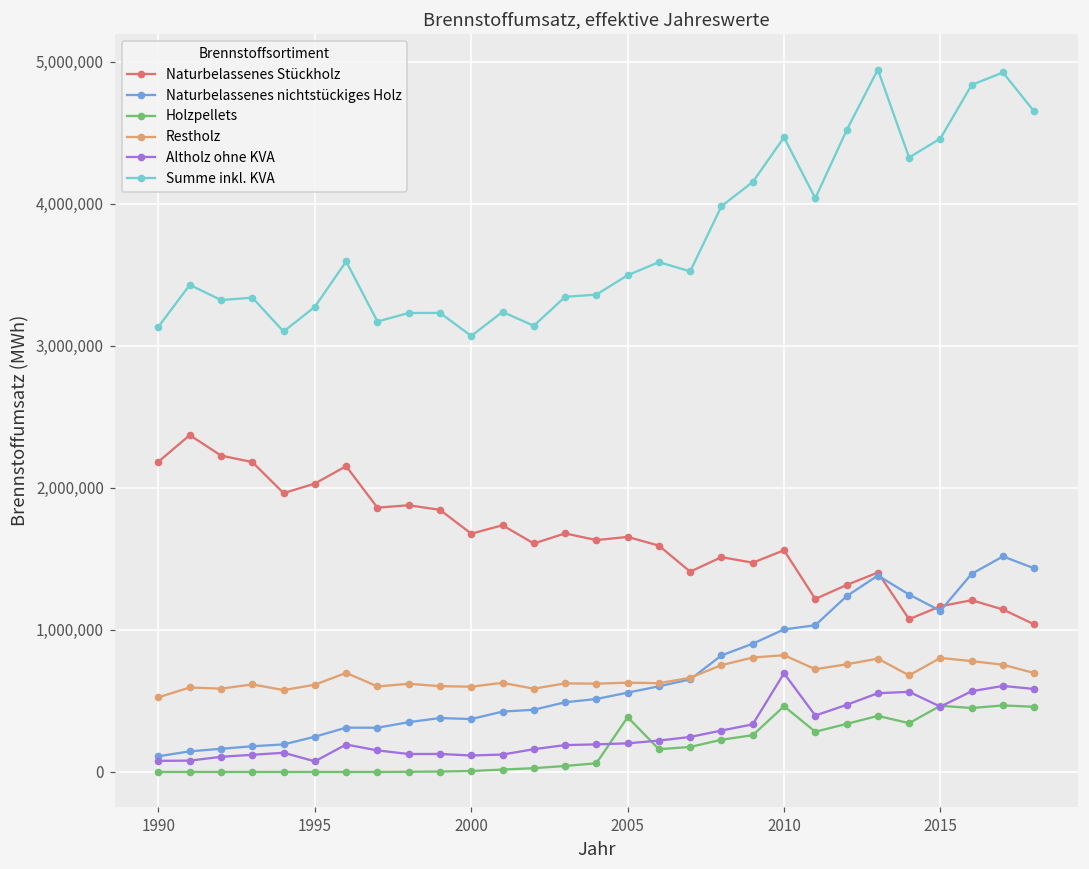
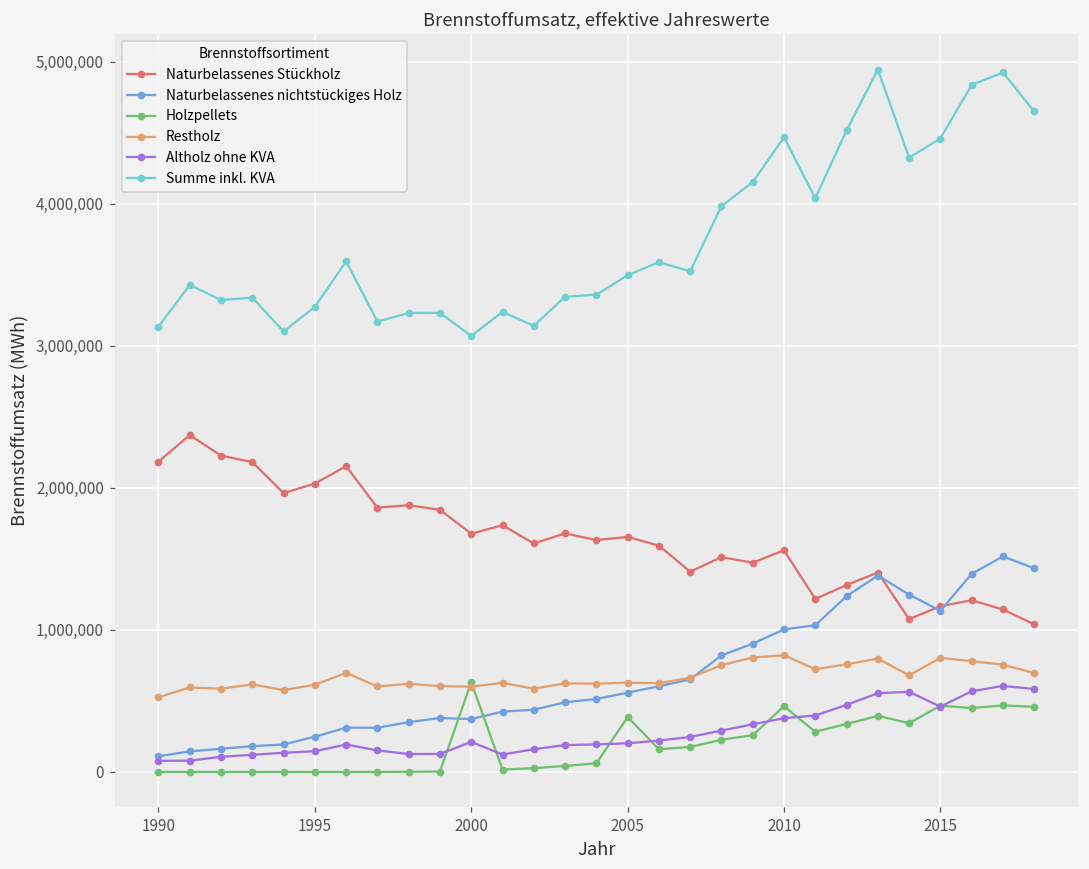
Altholz ohne KVA, 1995: 70,000 -> 150,000
Holzpellets, 2000: 10,000 -> 630,000
Altholz ohne KVA, 2000: 120,000 -> 210,000
Altholz ohne KVA, 2010: 690,000 -> 380,000
